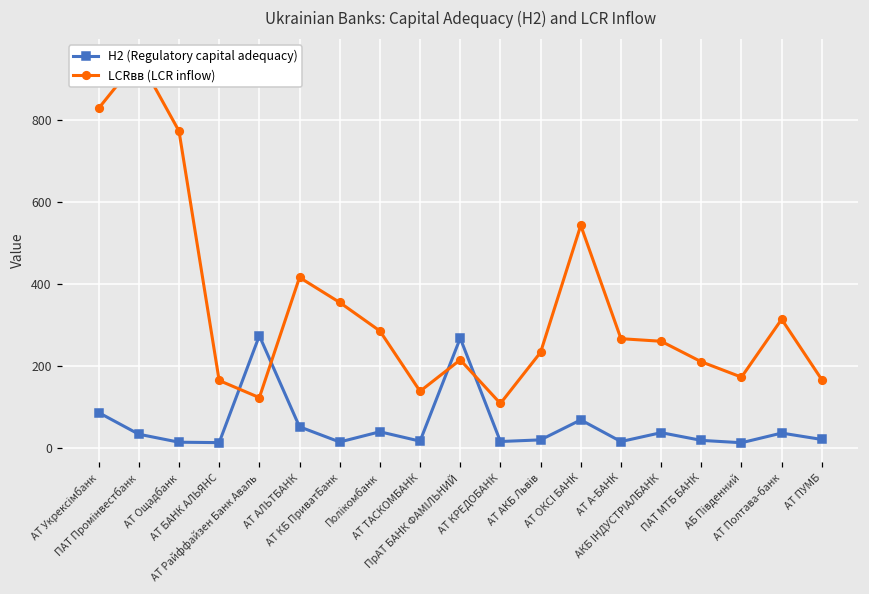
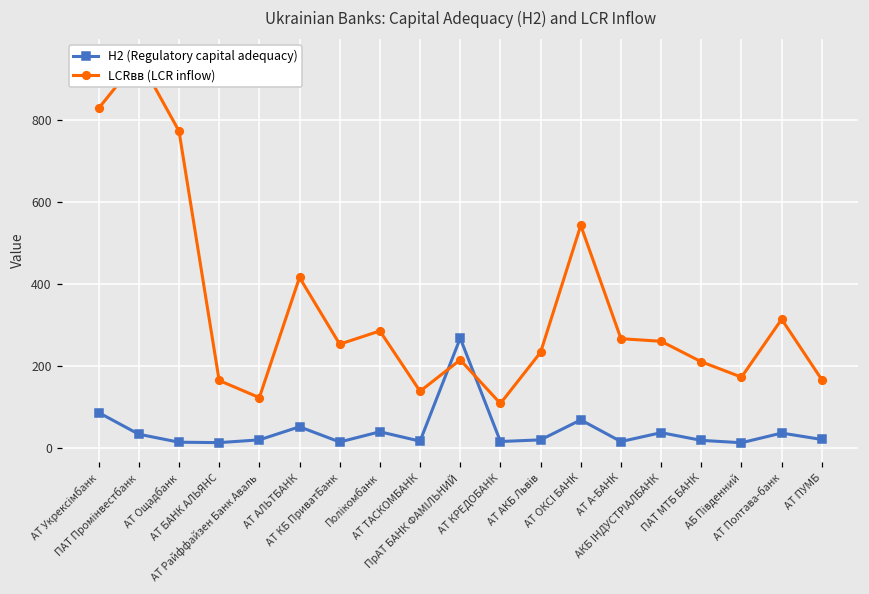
Н2 (Regulatory capital adequacy), АТ Райффайзен Банк Аваль: 270 -> 20
LCRвв (LCR inflow), АТ КБ ПриватБанк: 360 -> 250
